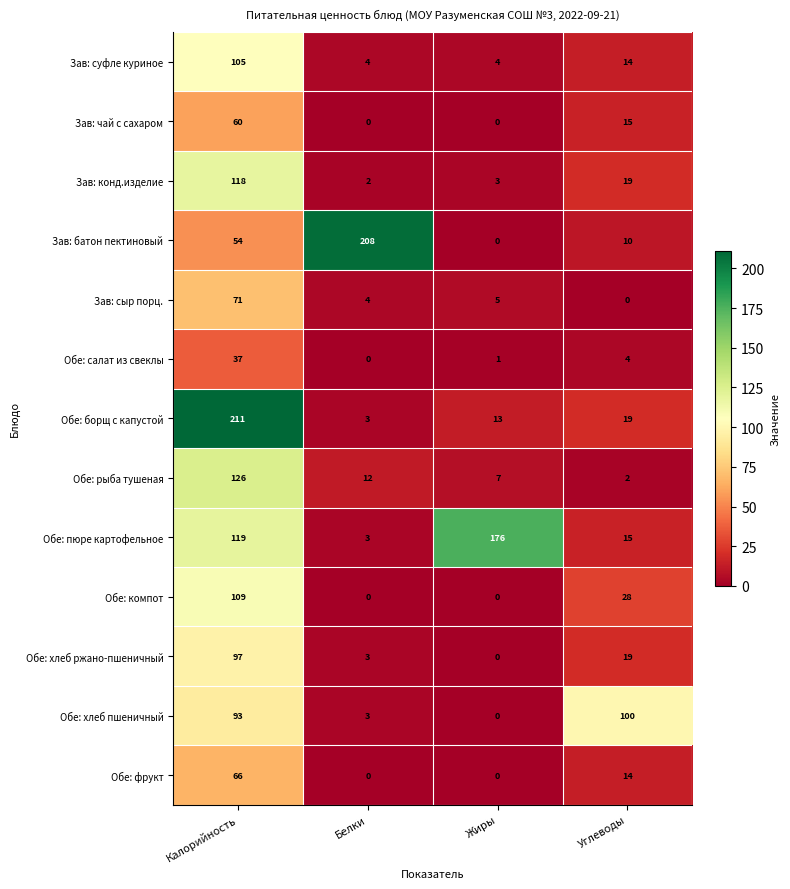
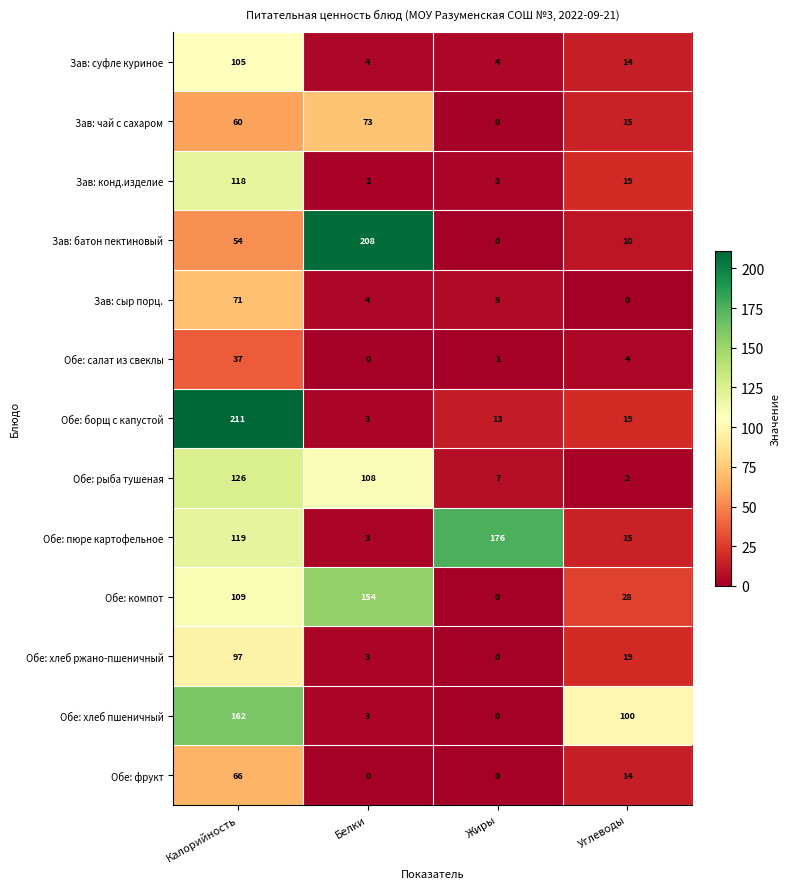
Зав: чай с сахаром, Белки: 0 -> 73
Обе: рыба тушеная, Белки: 12 -> 108
Обе: компот, Белки: 0 -> 154
Обе: хлеб пшеничный, Калорийность: 93 -> 162
